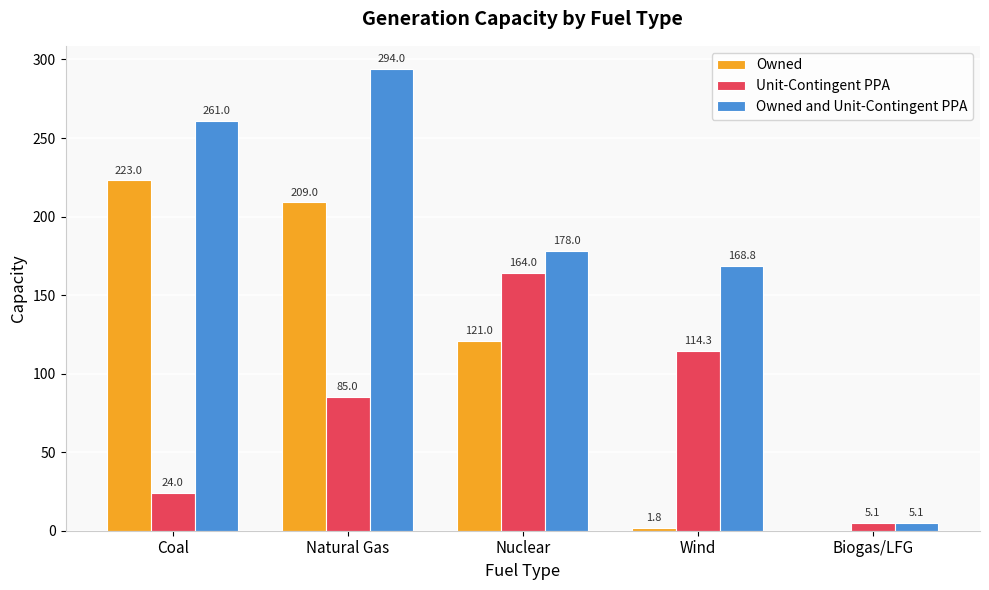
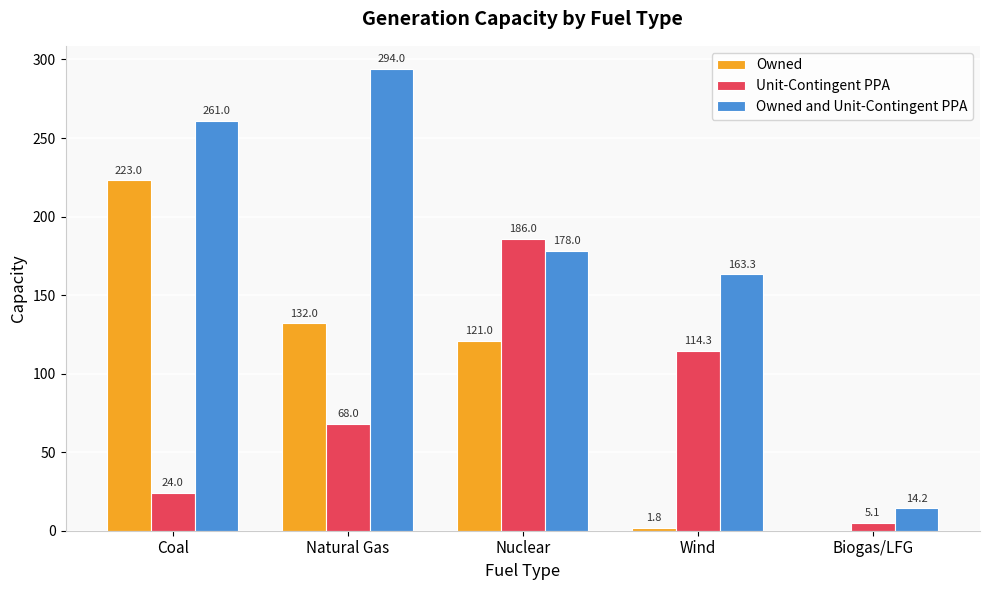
Owned, Natural Gas: 209.0 -> 132.0
Unit-Contingent PPA, Natural Gas: 85.0 -> 68.0
Unit-Contingent PPA, Nuclear: 164.0 -> 186.0
Owned and Unit-Contingent PPA, Wind: 168.8 -> 163.3
Owned and Unit-Contingent PPA, Biogas/LFG: 5.1 -> 14.2
